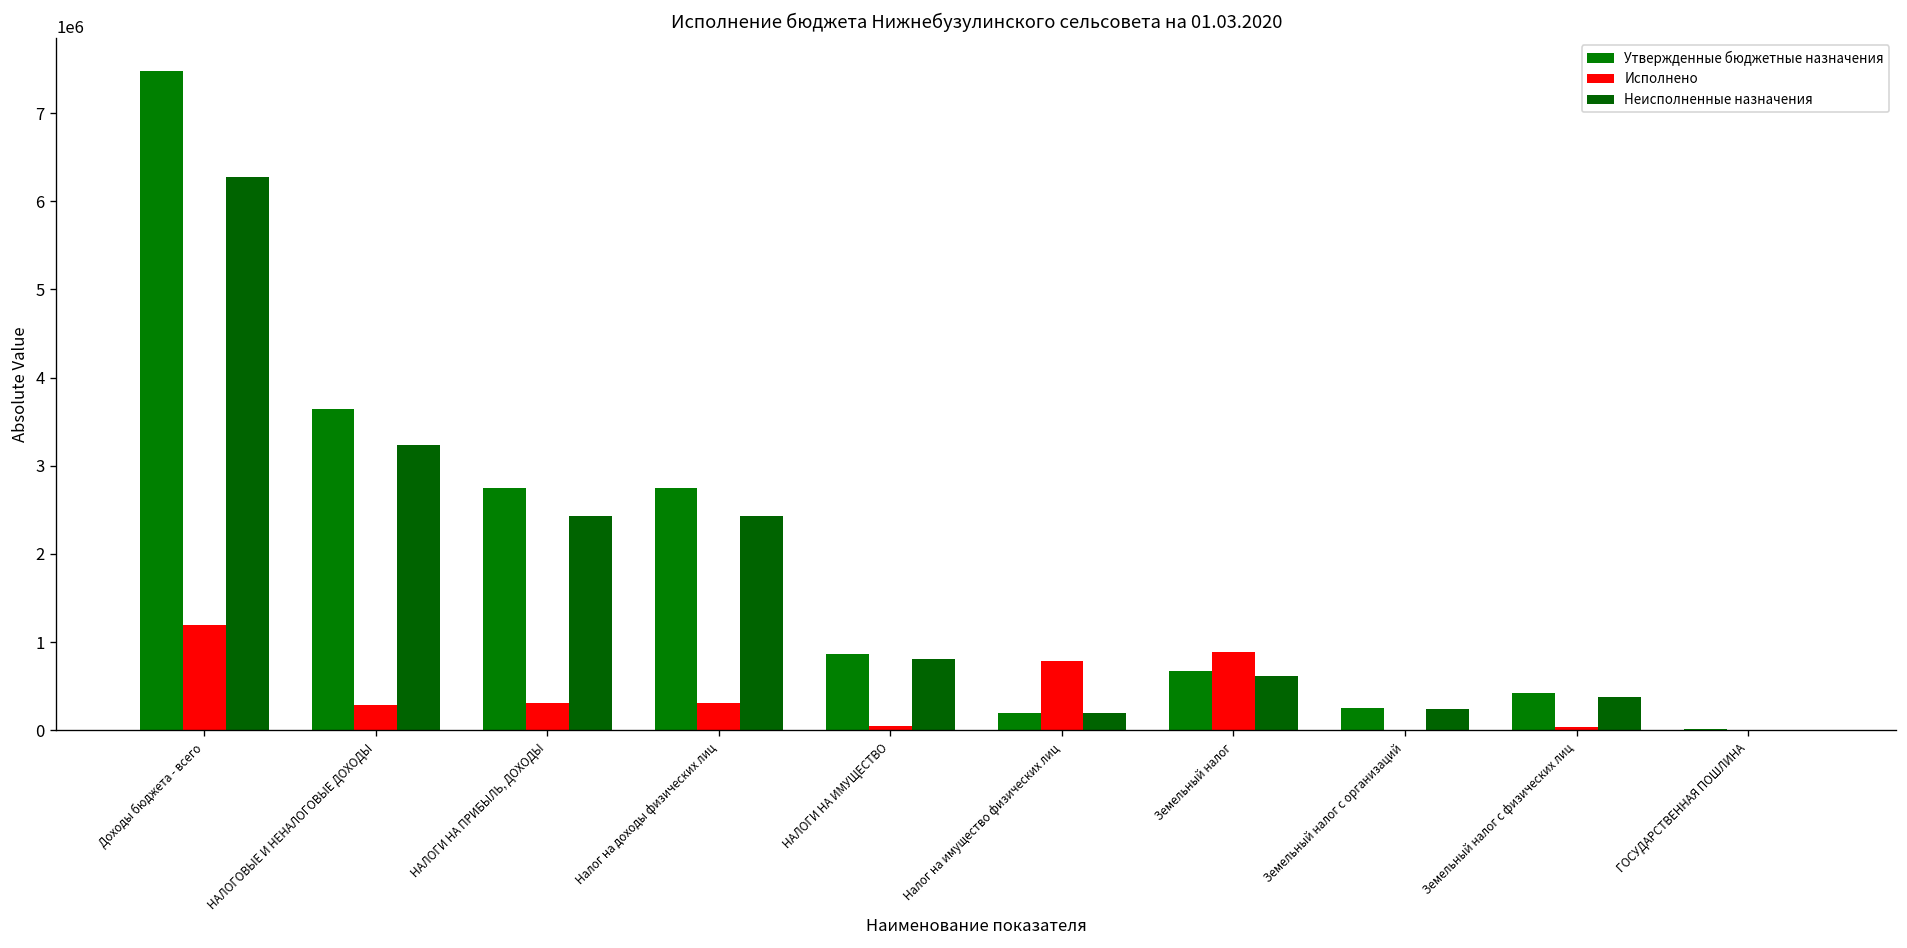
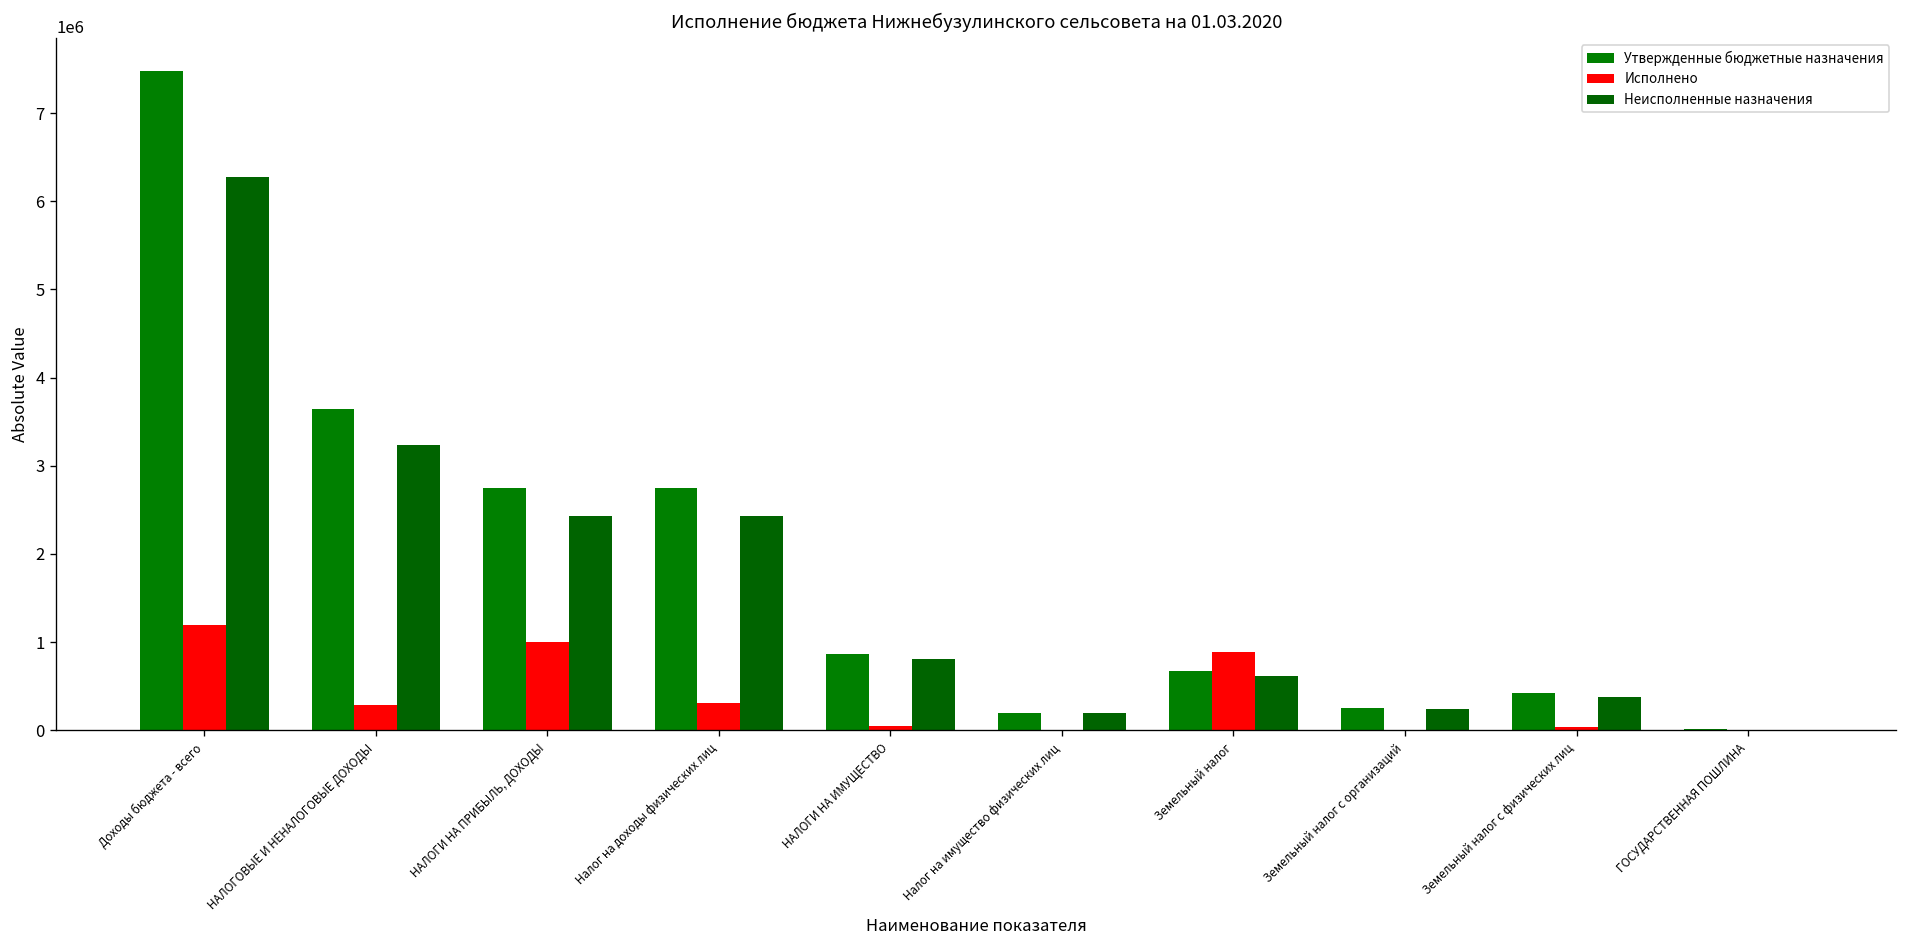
Исполнено, НАЛОГИ НА ПРИБЫЛЬ, ДОХОДЫ: 300000 -> 1000000
Исполнено, Налог на имущество физических лиц: 800000 -> 0
